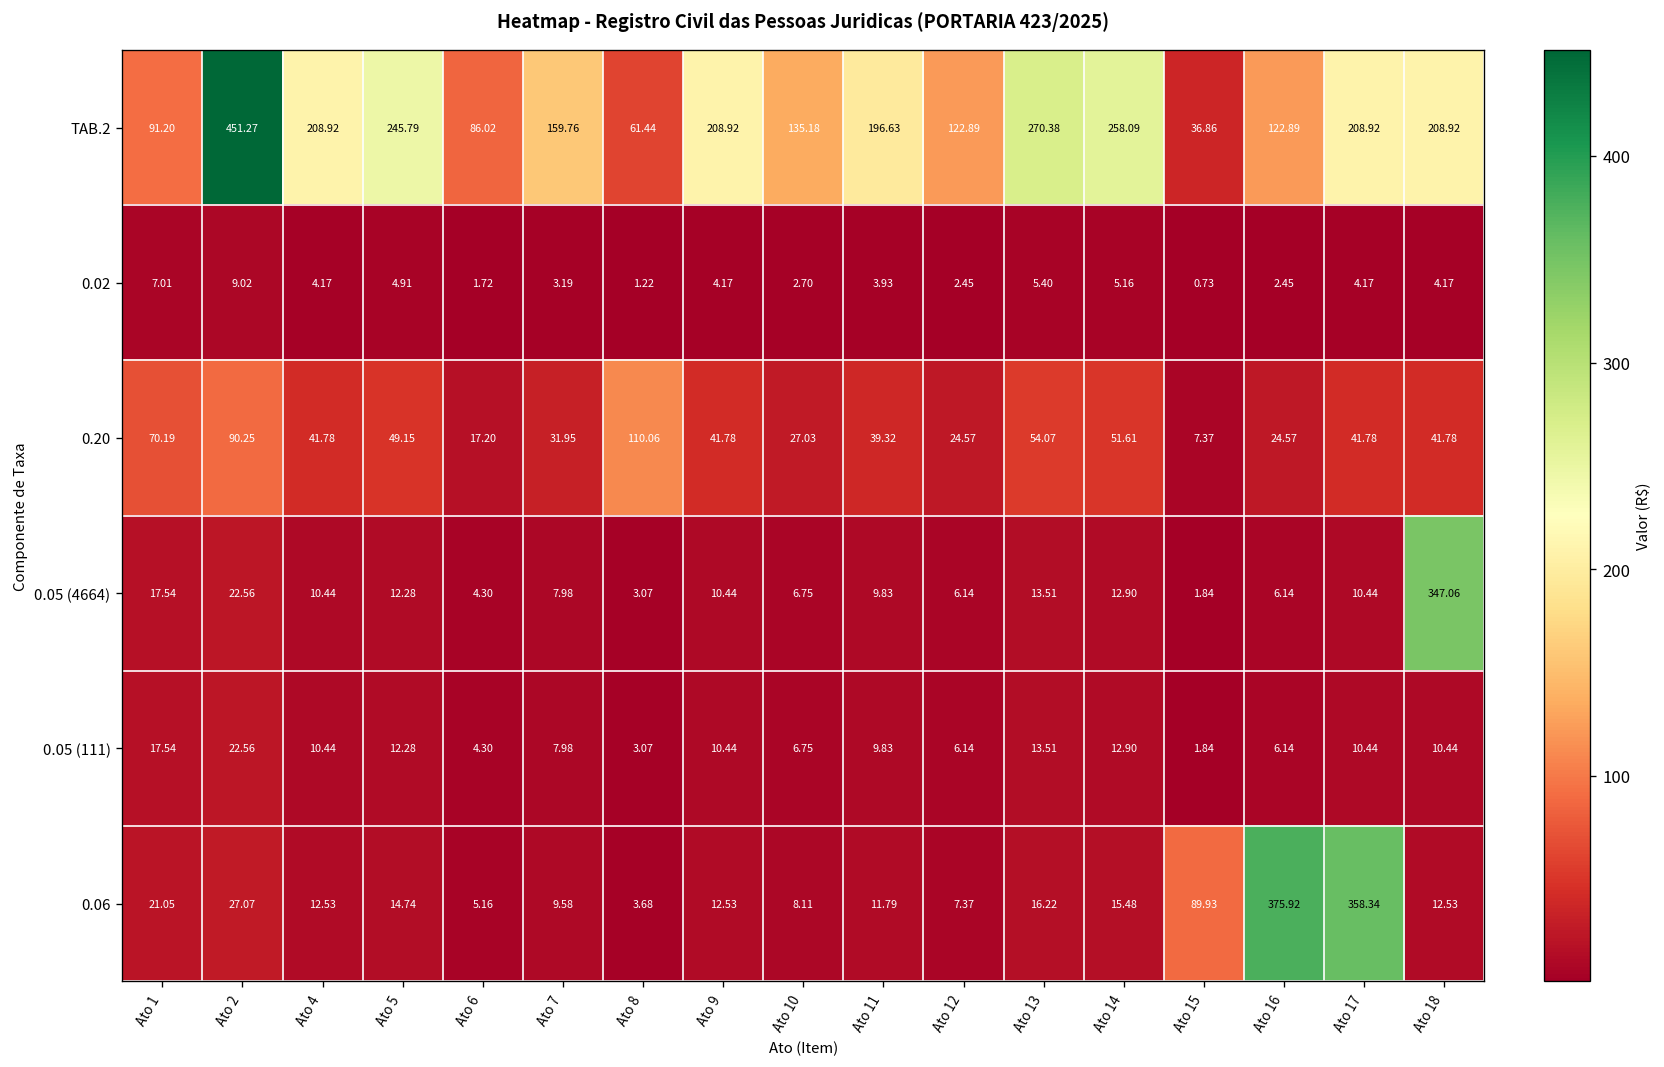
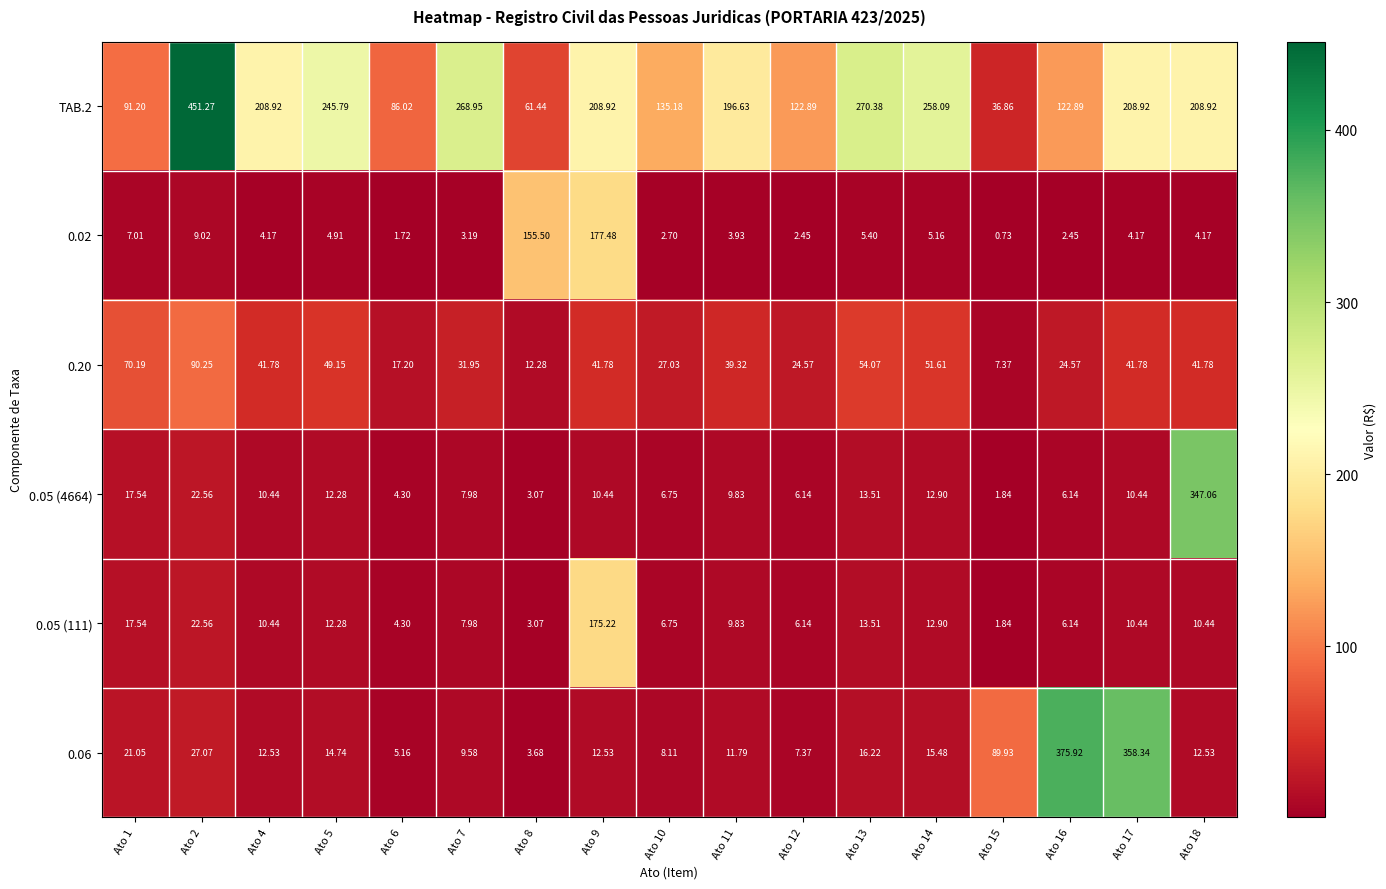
TAB.2, Ato 7: 159.76 -> 268.95
0.02, Ato 8: 1.22 -> 155.50
0.02, Ato 9: 4.17 -> 177.48
0.20, Ato 8: 110.06 -> 12.28
0.05 (111), Ato 9: 10.44 -> 175.22
